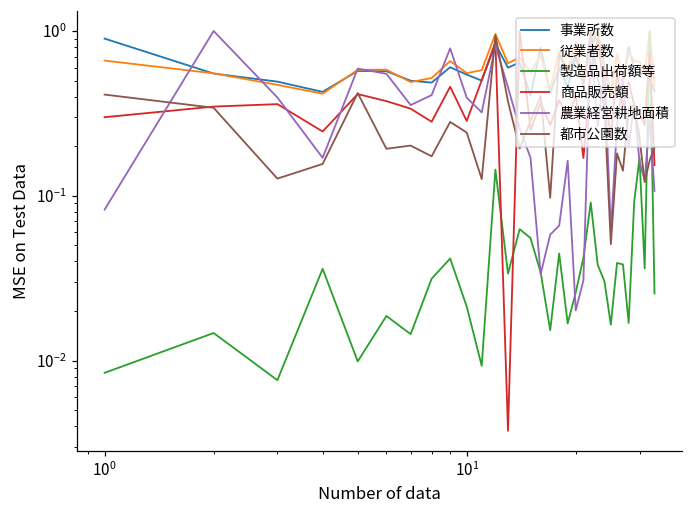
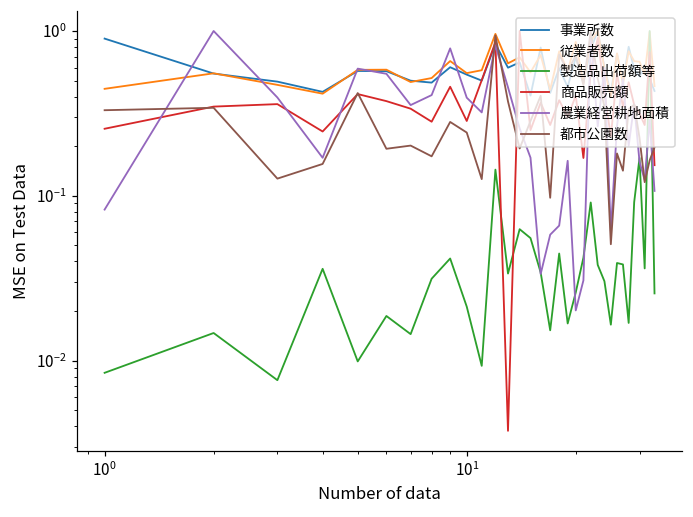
従業者数, 10^0: 0.7 -> 0.45
商品販売額, 10^0: 0.30 -> 0.26
都市公園数, 10^0: 0.41 -> 0.33
